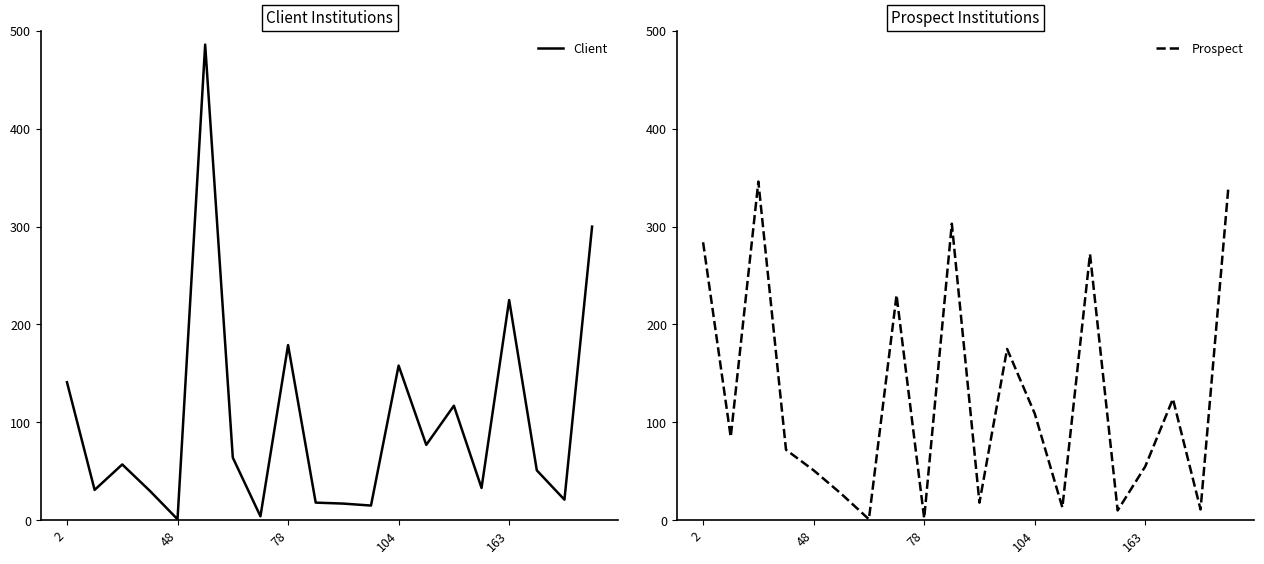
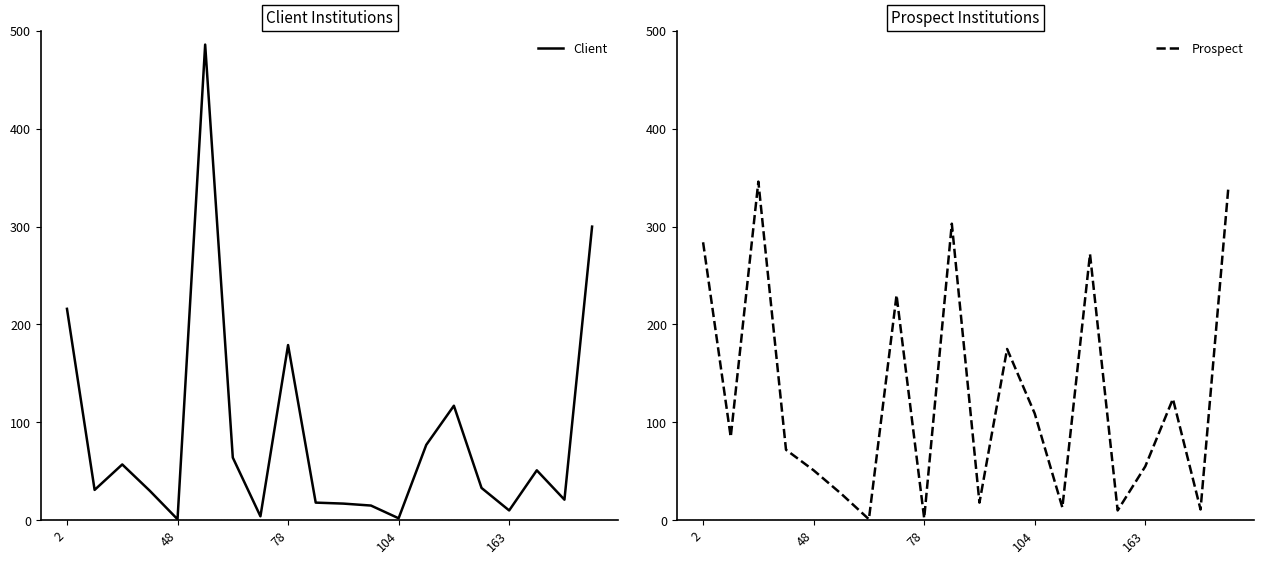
Client Institutions, 2: 140 -> 220
Client Institutions, 104: 160 -> 0
Client Institutions, 163: 230 -> 10
